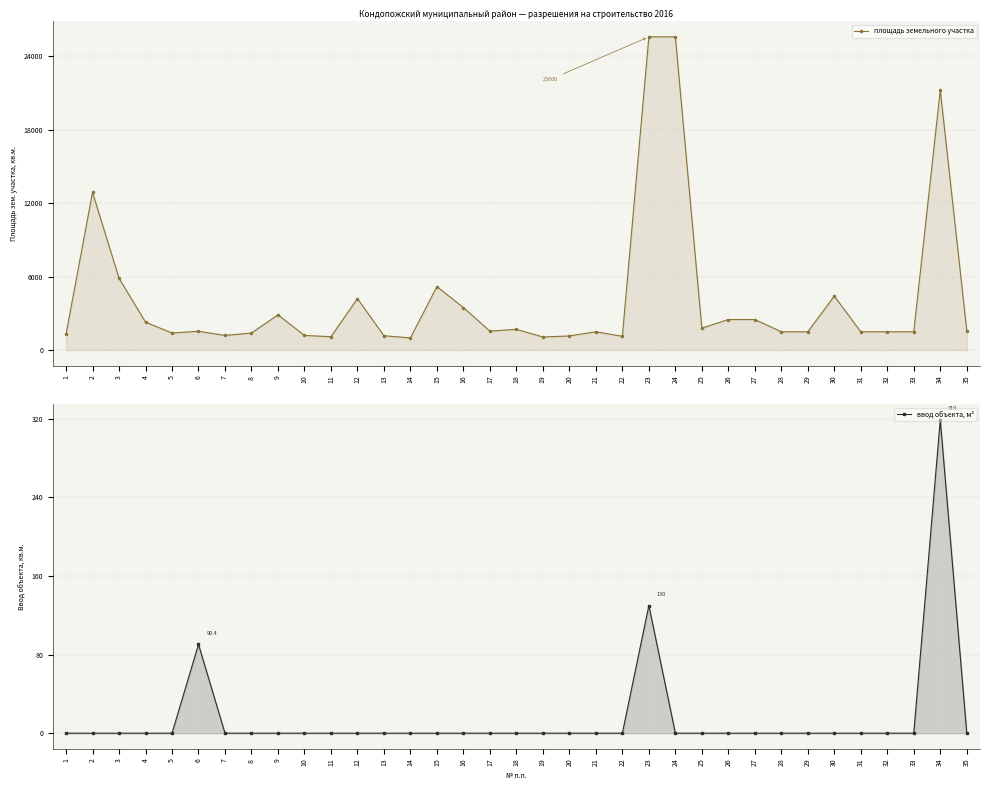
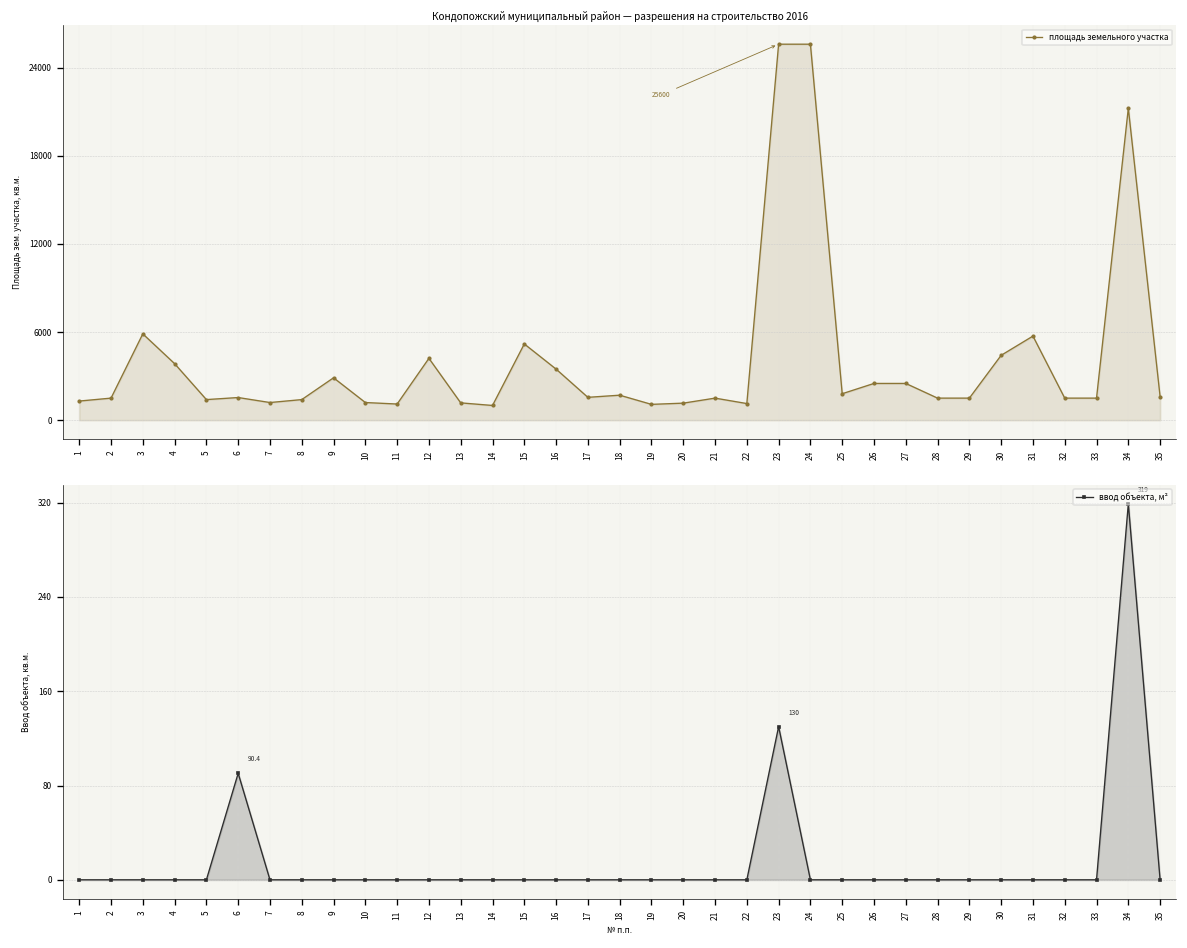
Кондопожский муниципальный район — разрешения на строительство 2016, 2: 12900 -> 1500
Кондопожский муниципальный район — разрешения на строительство 2016, 4: 2300 -> 3800
Кондопожский муниципальный район — разрешения на строительство 2016, 31: 1500 -> 5700
